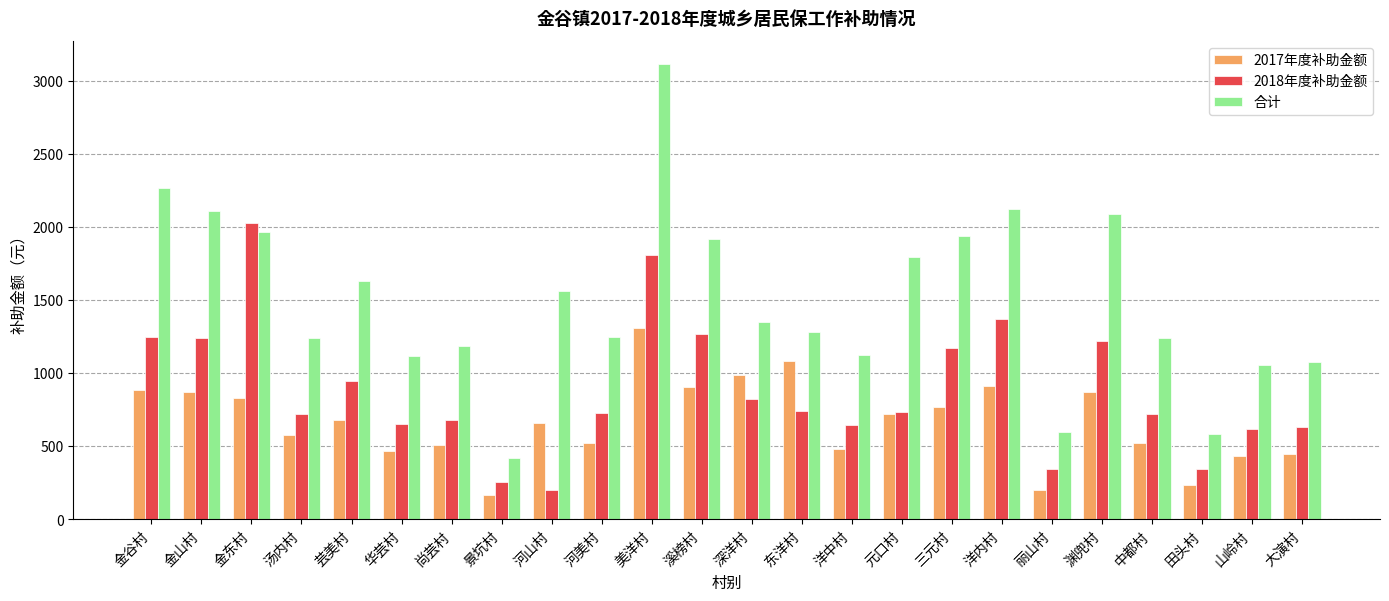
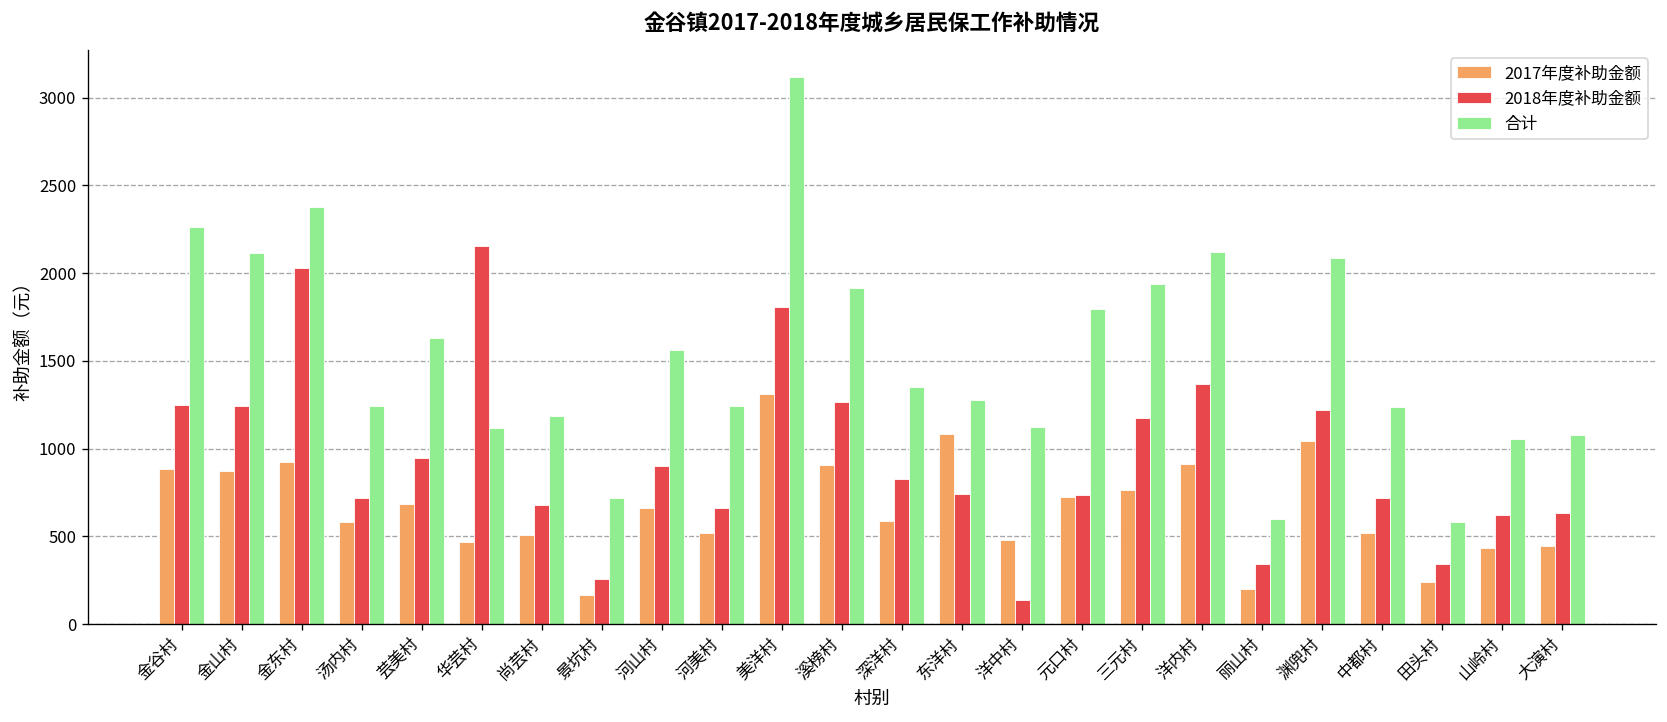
2017年度补助金额, 金东村: 830 -> 920
合计, 金东村: 1970 -> 2380
2018年度补助金额, 华芸村: 650 -> 2150
合计, 景坑村: 420 -> 720
2018年度补助金额, 河山村: 200 -> 900
2018年度补助金额, 河美村: 720 -> 660
2017年度补助金额, 深洋村: 990 -> 590
2018年度补助金额, 洋中村: 640 -> 140
2017年度补助金额, 渊兜村: 870 -> 1040
